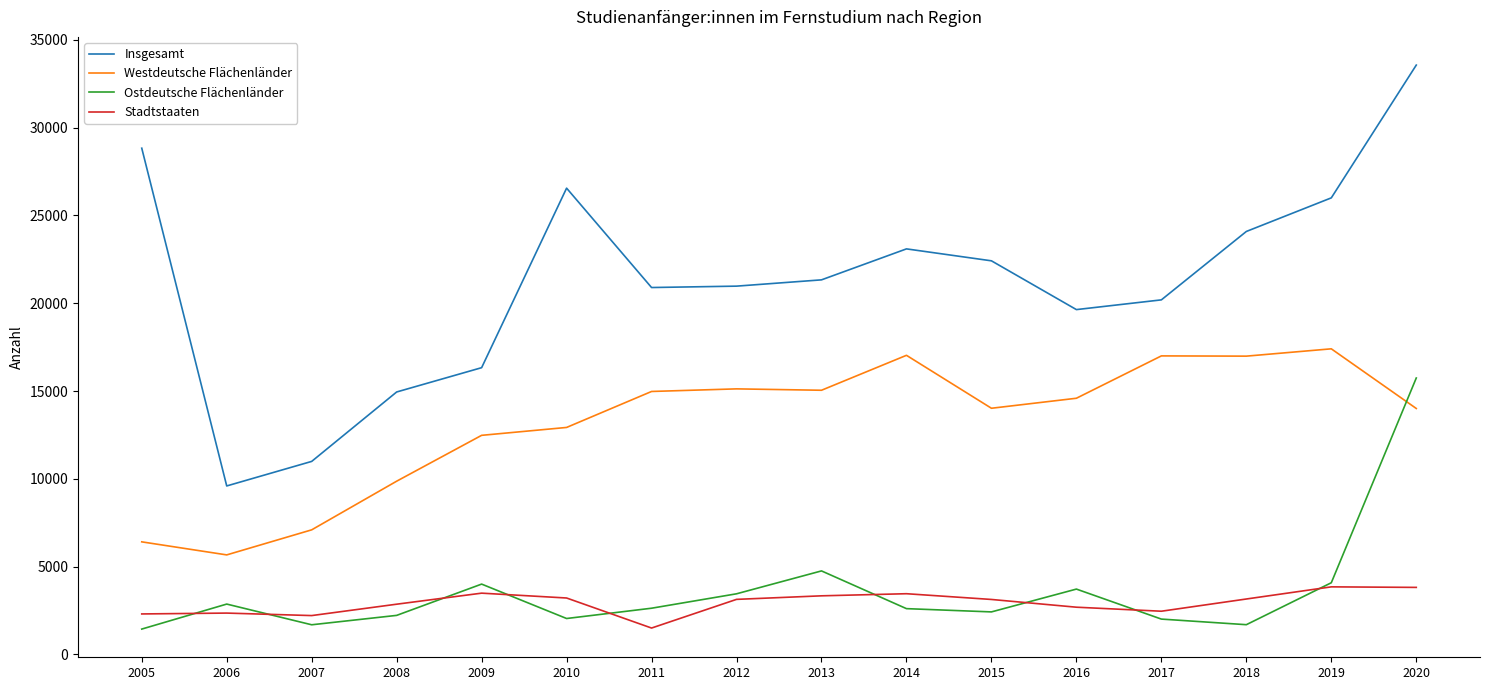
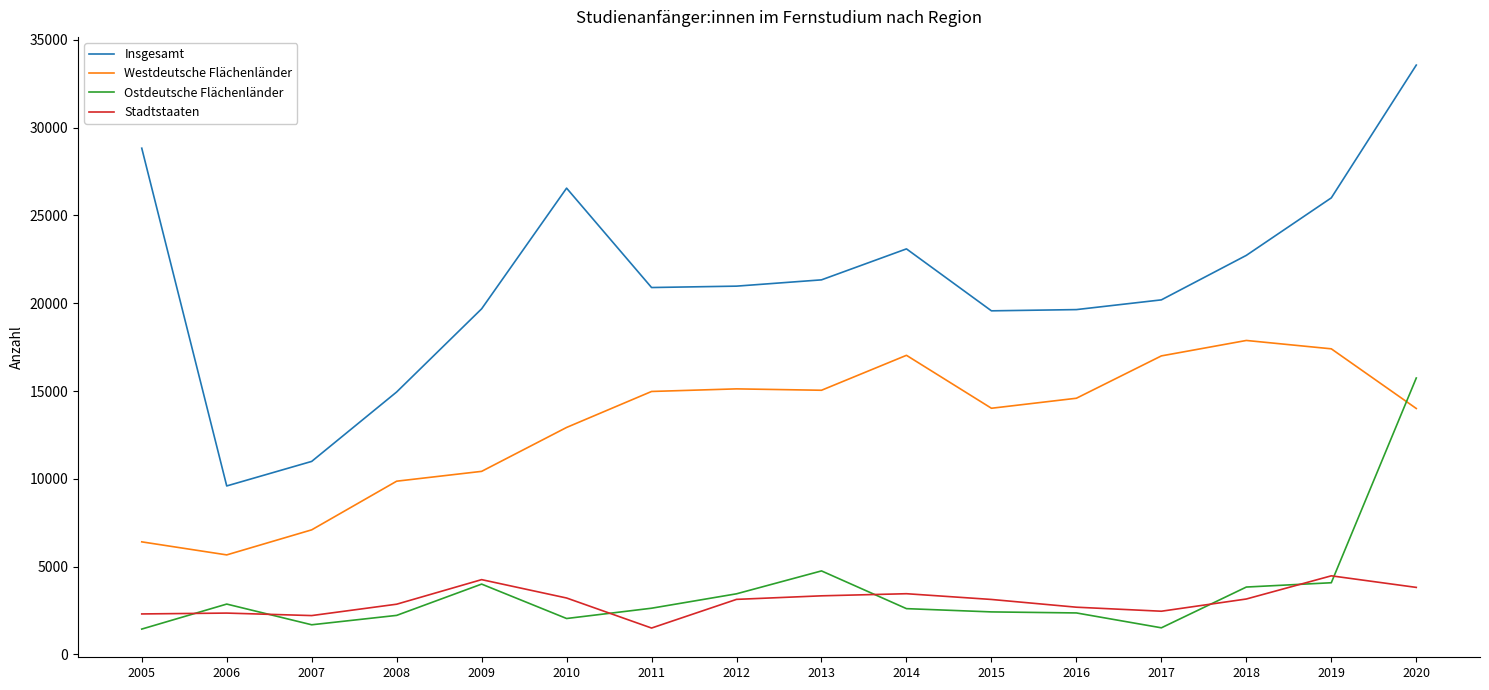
Insgesamt, 2009: 16300 -> 19700
Westdeutsche Flächenländer, 2009: 12500 -> 10400
Stadtstaaten, 2009: 3500 -> 4300
Insgesamt, 2015: 22400 -> 19600
Ostdeutsche Flächenländer, 2016: 3700 -> 2400
Ostdeutsche Flächenländer, 2017: 2000 -> 1500
Insgesamt, 2018: 24100 -> 22700
Westdeutsche Flächenländer, 2018: 17000 -> 17900
Ostdeutsche Flächenländer, 2018: 1700 -> 3800
Stadtstaaten, 2019: 3800 -> 4500
